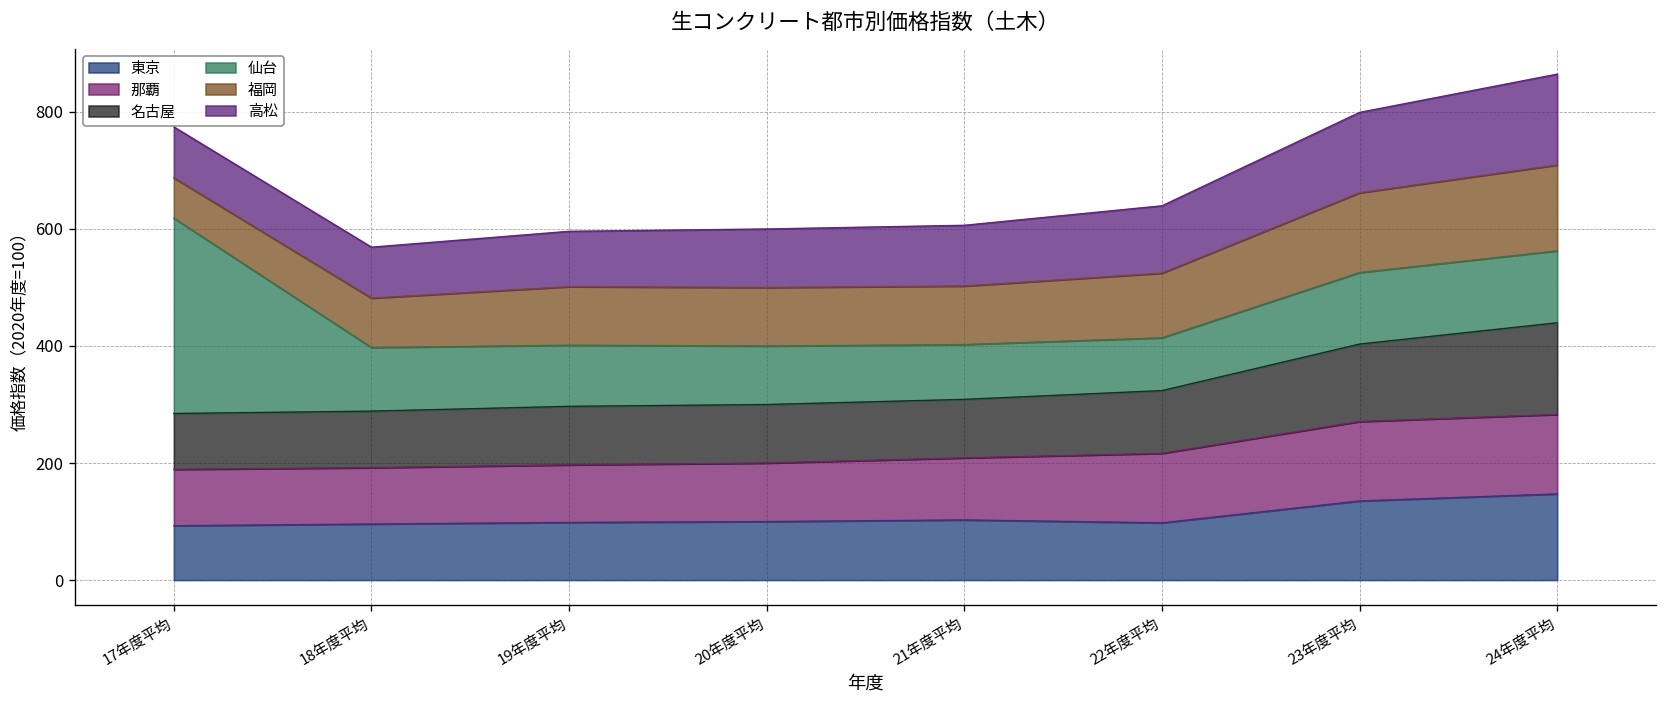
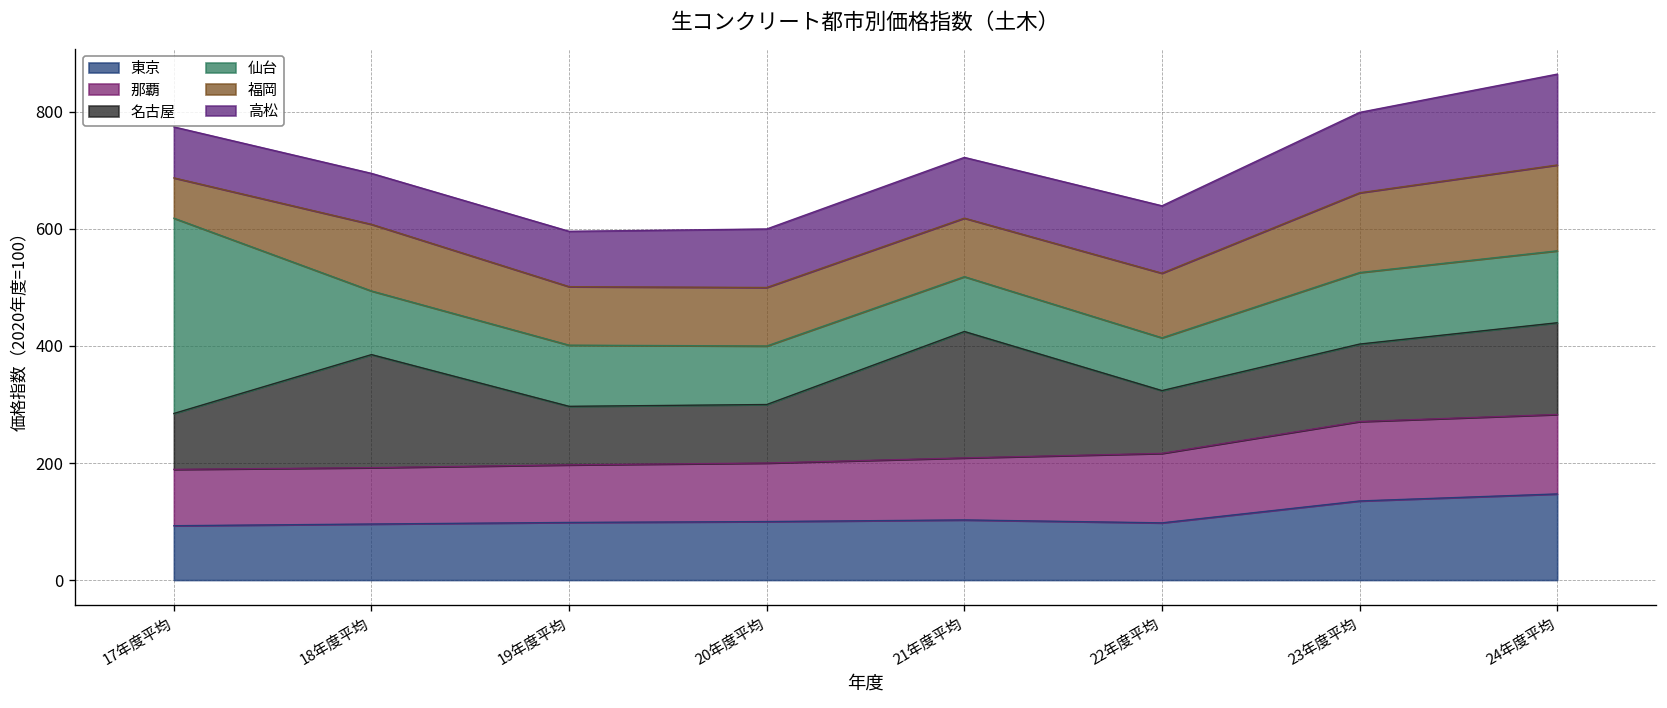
名古屋, 18年度平均: 100 -> 190
福岡, 18年度平均: 80 -> 110
名古屋, 21年度平均: 100 -> 220
